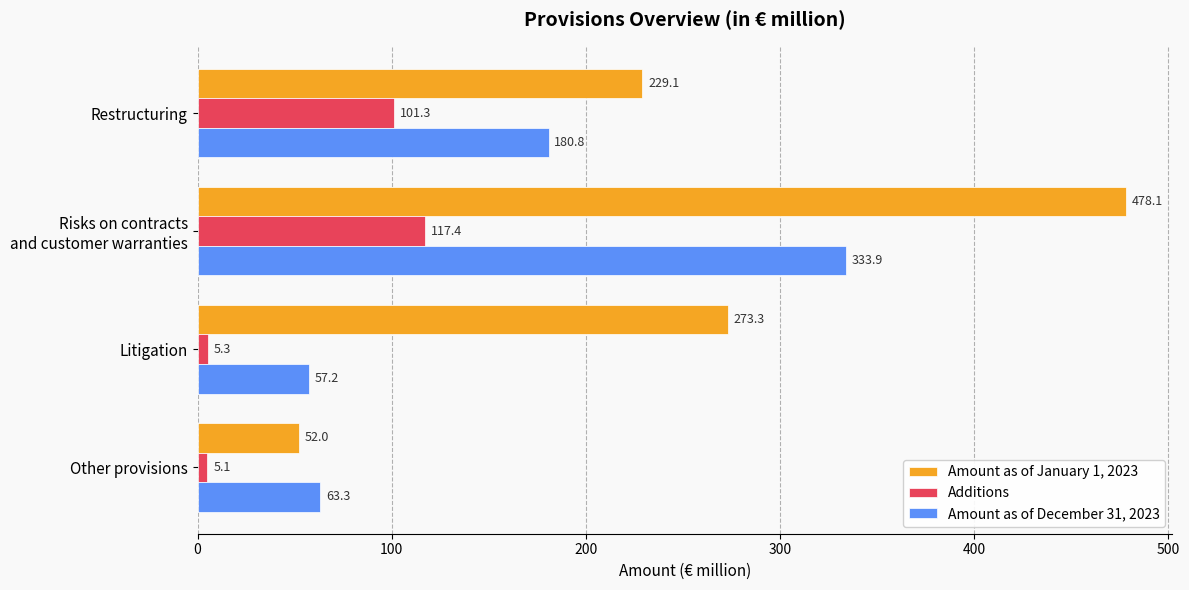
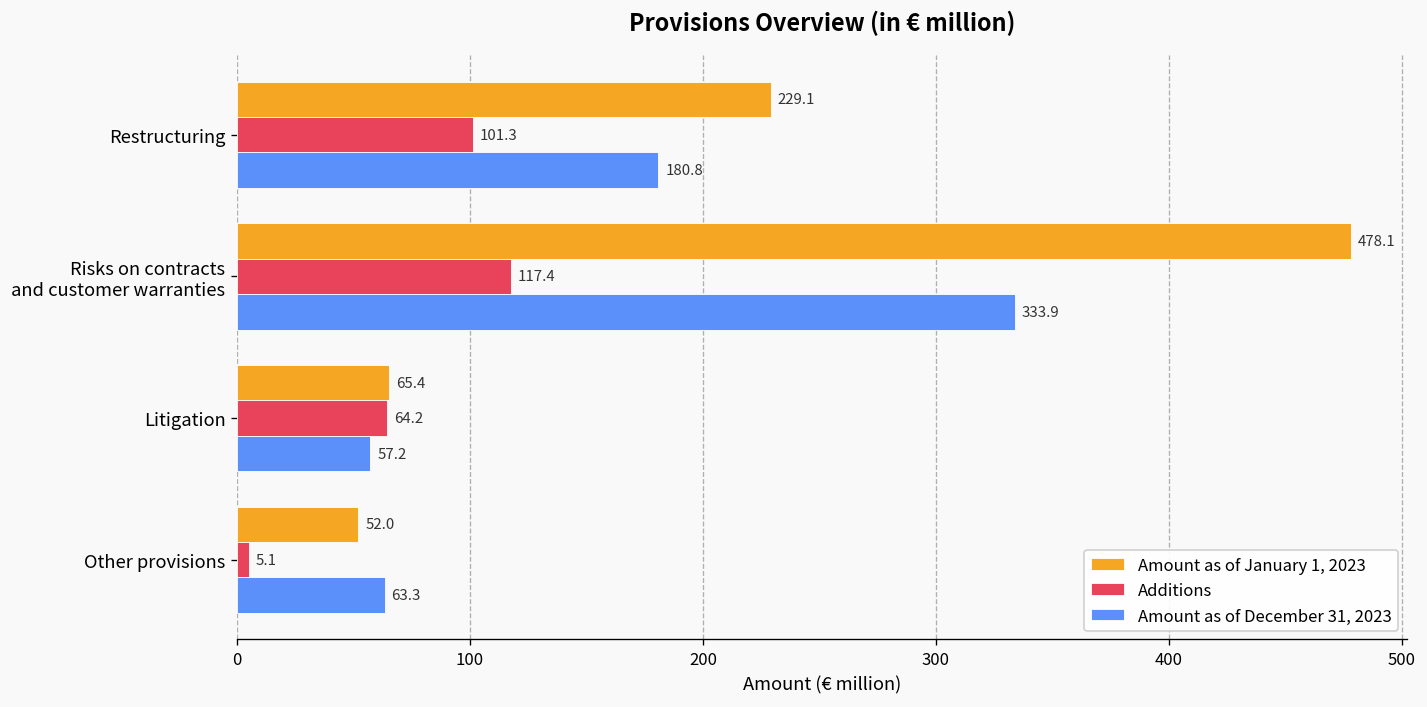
Amount as of January 1, 2023, Litigation: 273.3 -> 65.4
Additions, Litigation: 5.3 -> 64.2
